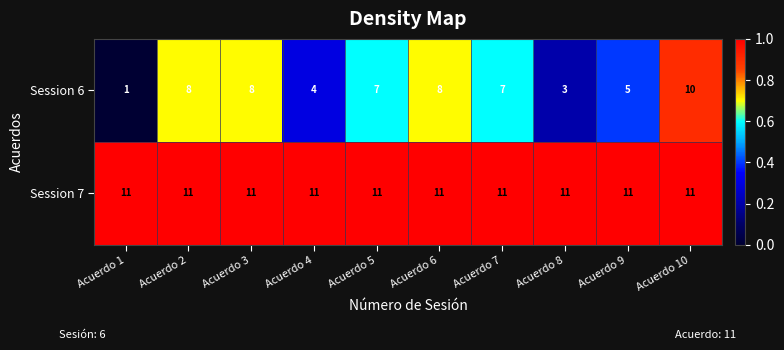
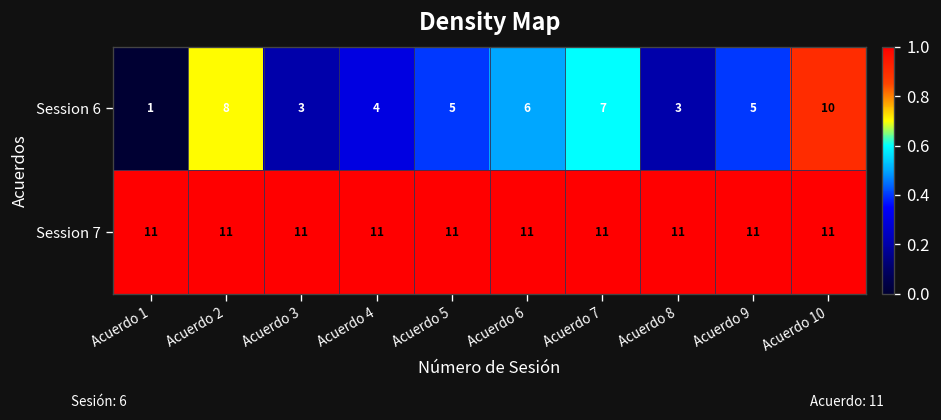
Session 6, Acuerdo 3: 8 -> 3
Session 6, Acuerdo 5: 7 -> 5
Session 6, Acuerdo 6: 8 -> 6
